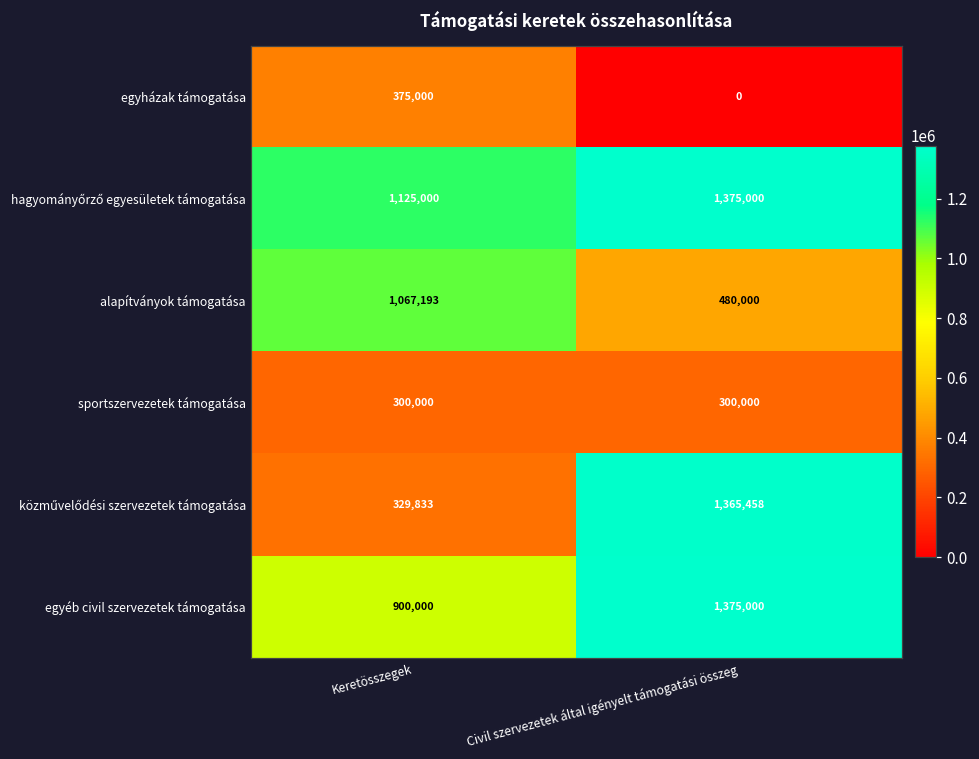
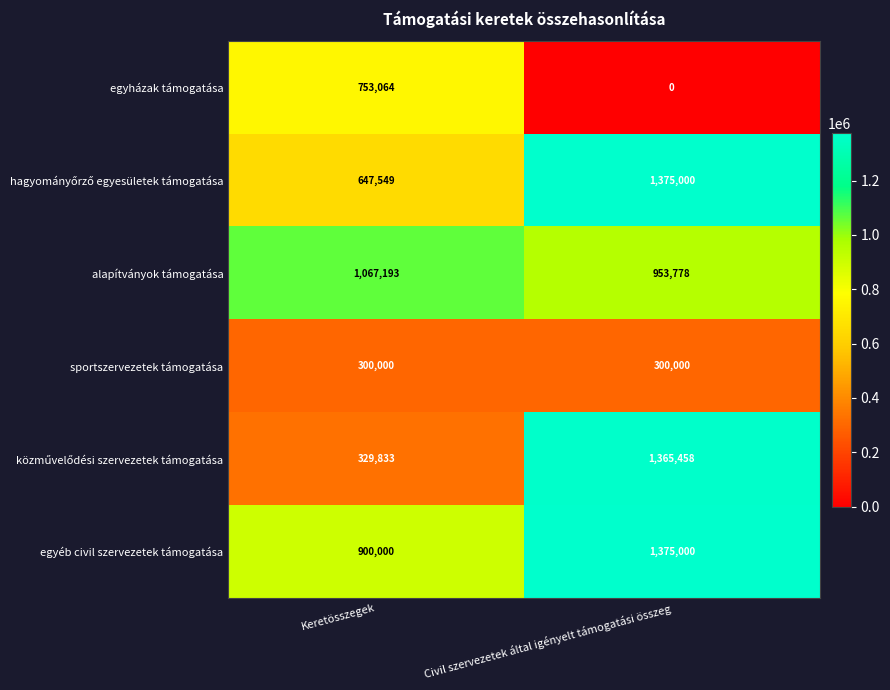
egyházak támogatása, Keretösszegek: 375,000 -> 753,064
hagyományőrző egyesületek támogatása, Keretösszegek: 1,125,000 -> 647,549
alapítványok támogatása, Civil szervezetek által igényelt támogatási összeg: 480,000 -> 953,778
